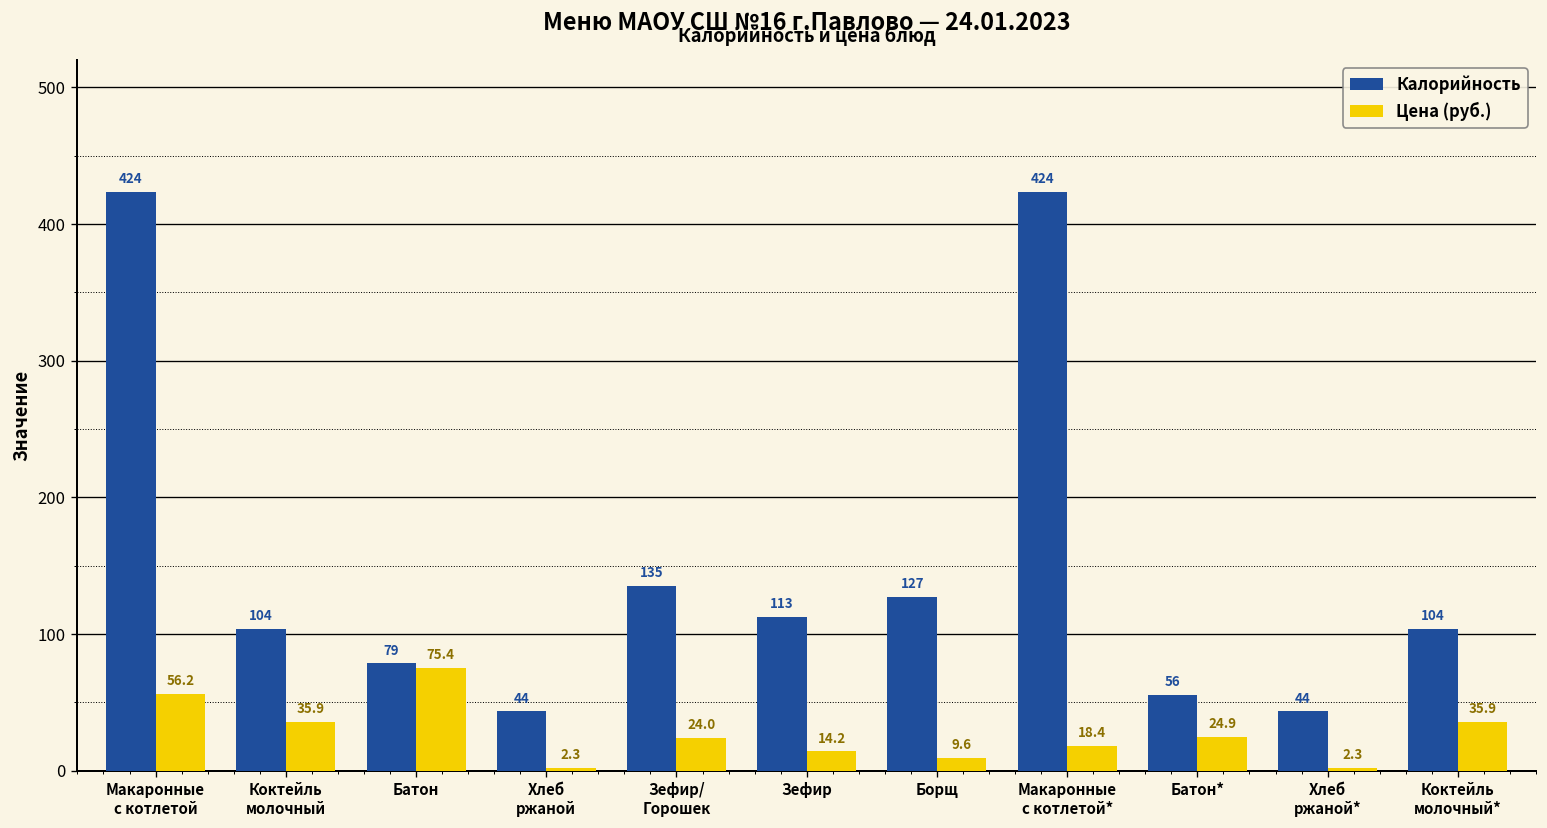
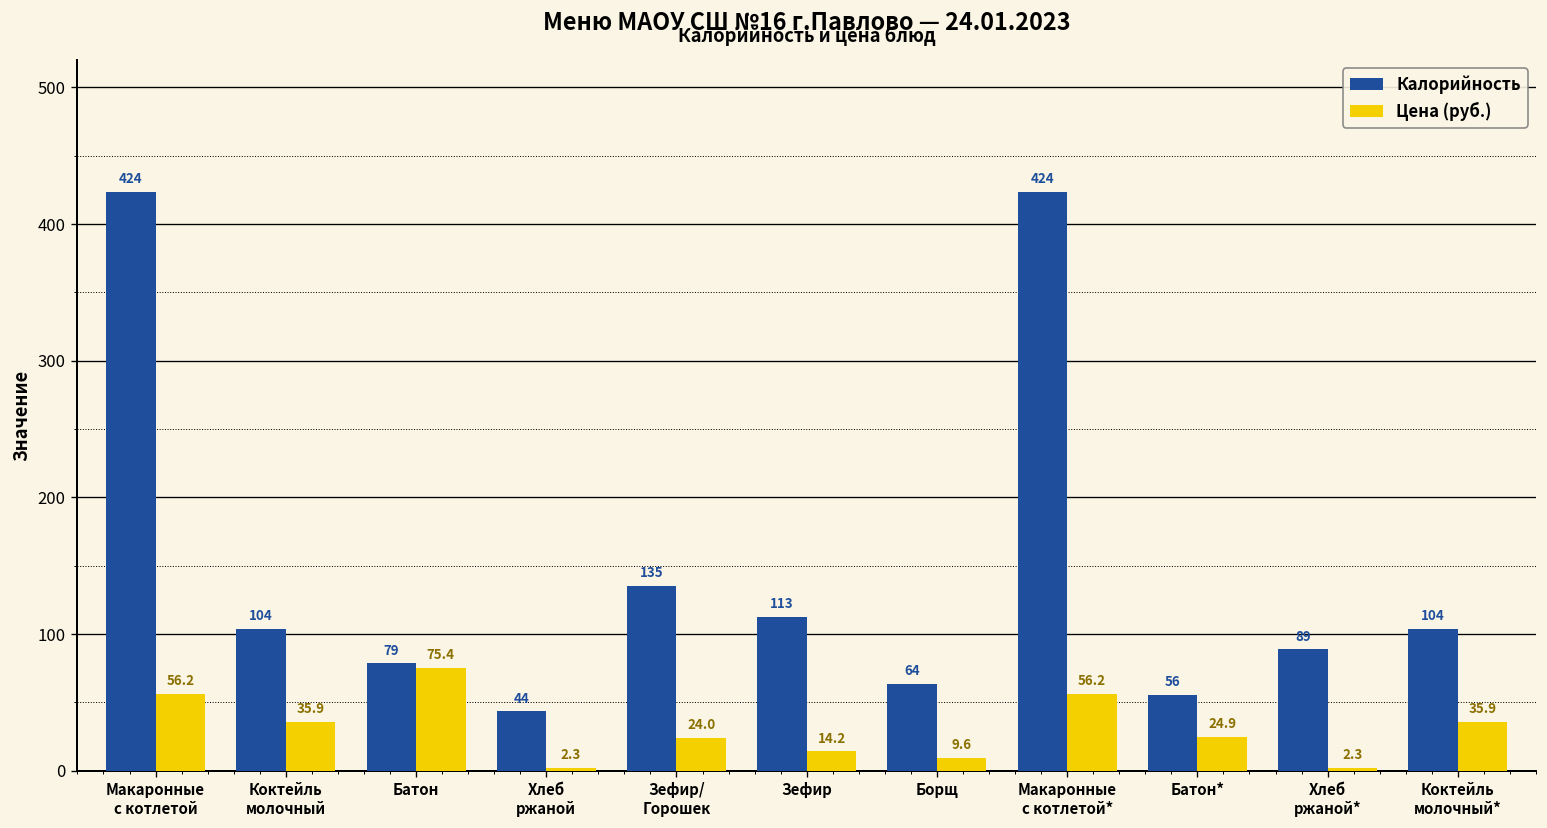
Калорийность, Борщ: 127 -> 64
Цена (руб.), Макаронные с котлетой*: 18.4 -> 56.2
Калорийность, Хлеб ржаной*: 44 -> 89
